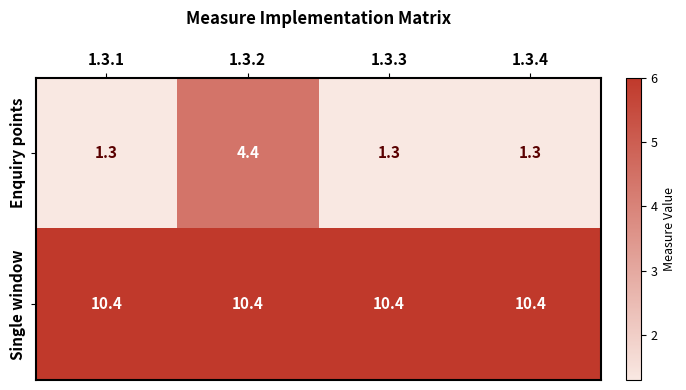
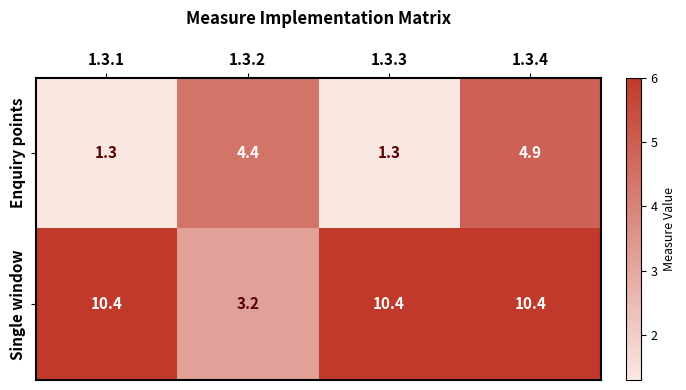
Enquiry points, 1.3.4: 1.3 -> 4.9
Single window, 1.3.2: 10.4 -> 3.2
